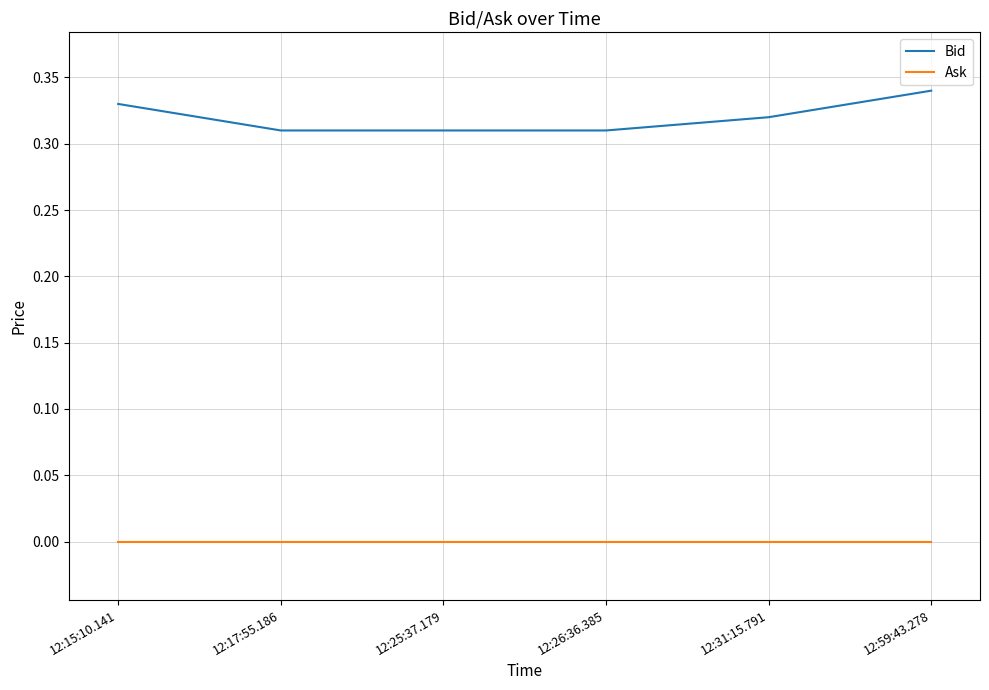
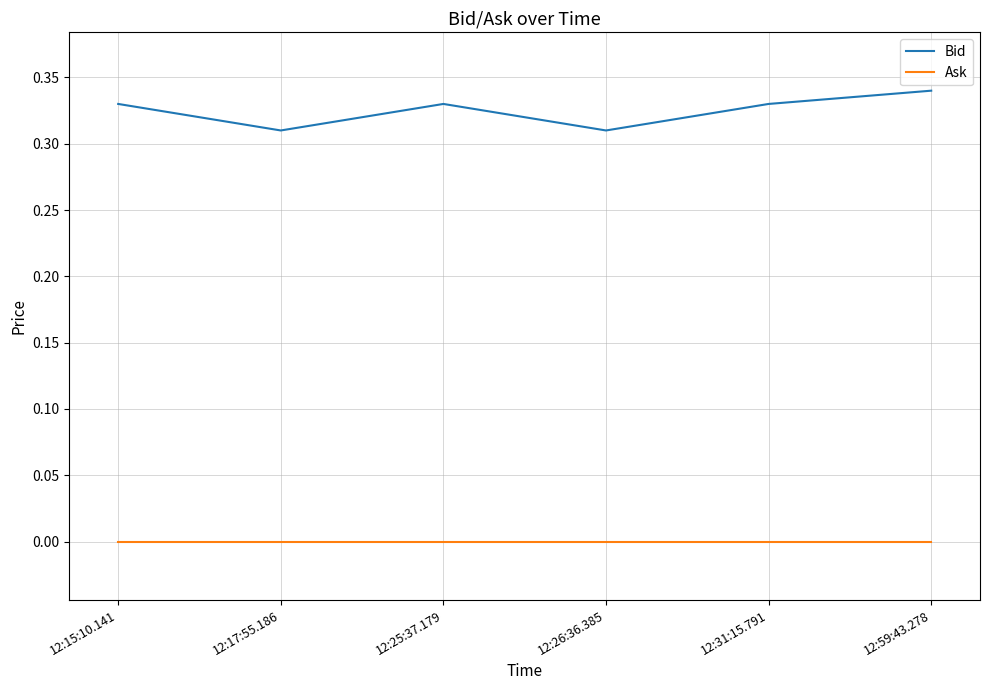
Bid, 12:25:37.179: 0.31 -> 0.33
Bid, 12:31:15.791: 0.32 -> 0.33
